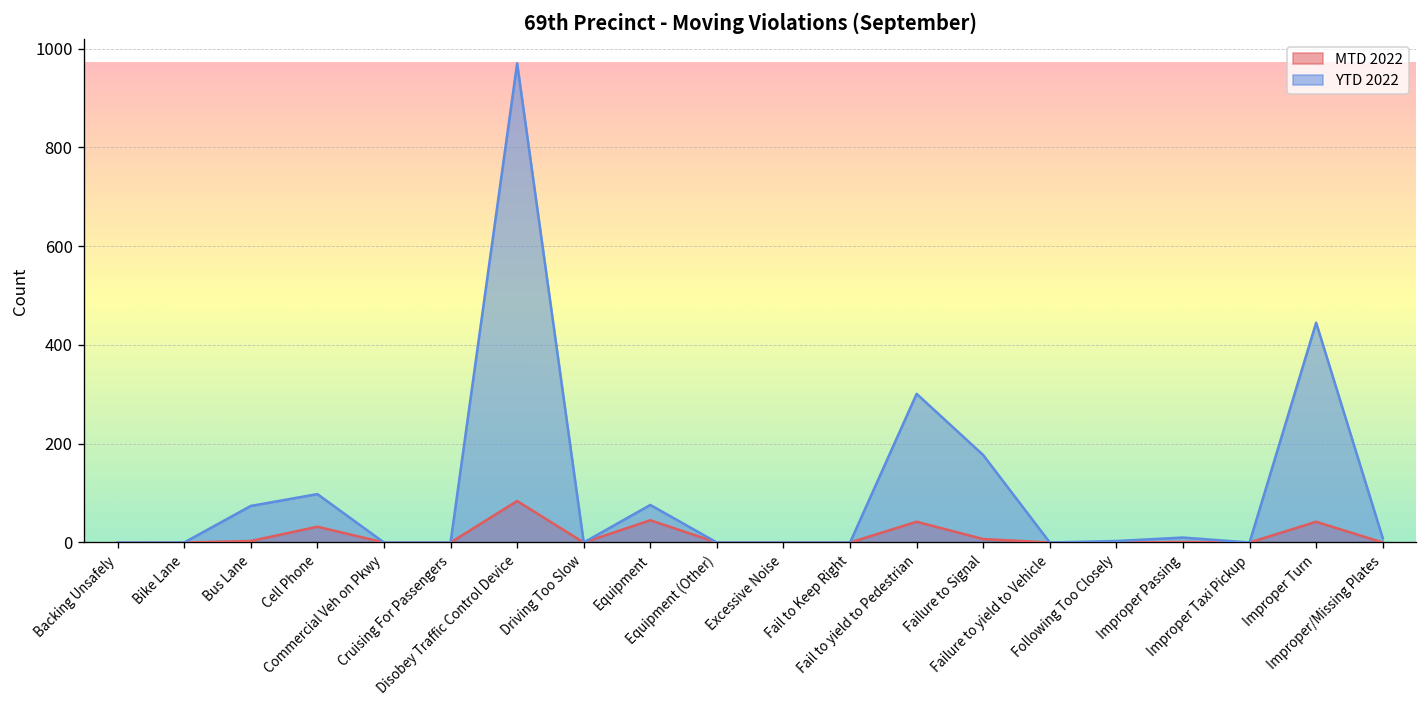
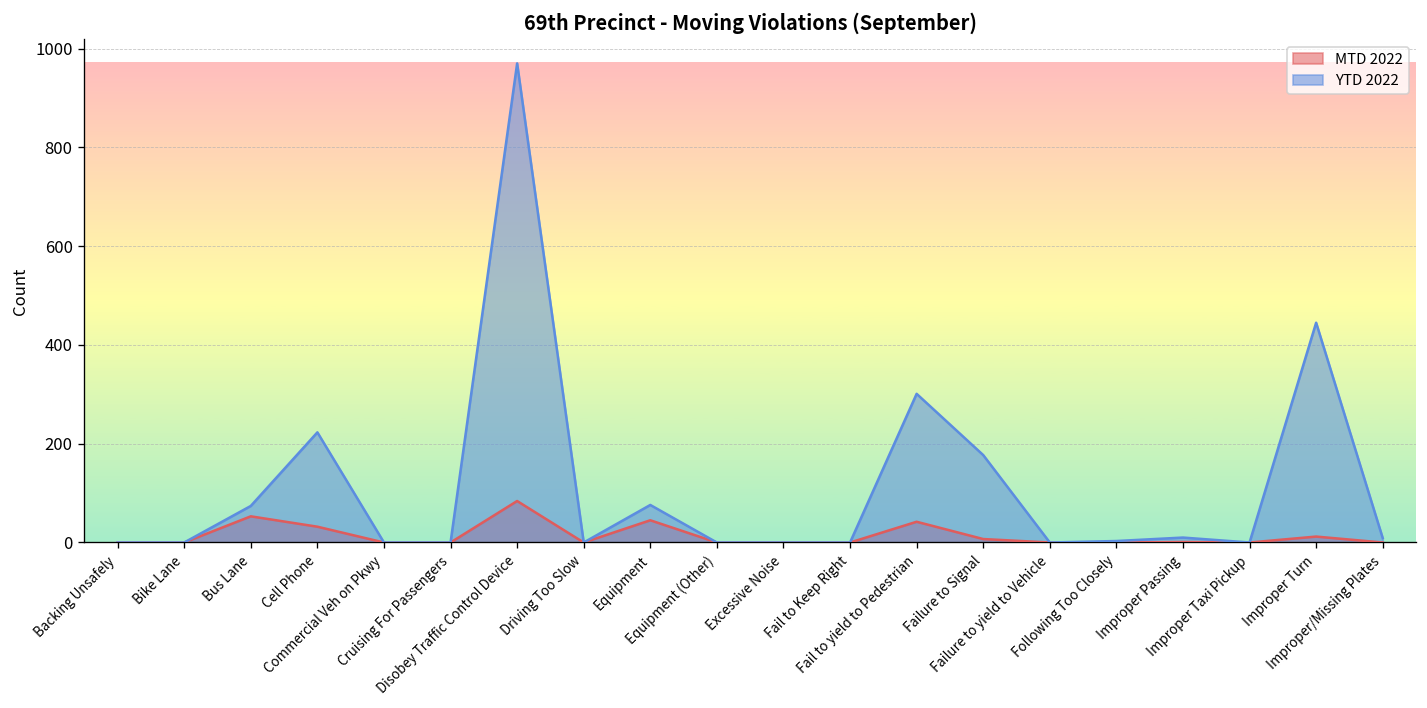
MTD 2022, Bus Lane: 0 -> 50
YTD 2022, Cell Phone: 100 -> 220
MTD 2022, Improper Turn: 40 -> 10
